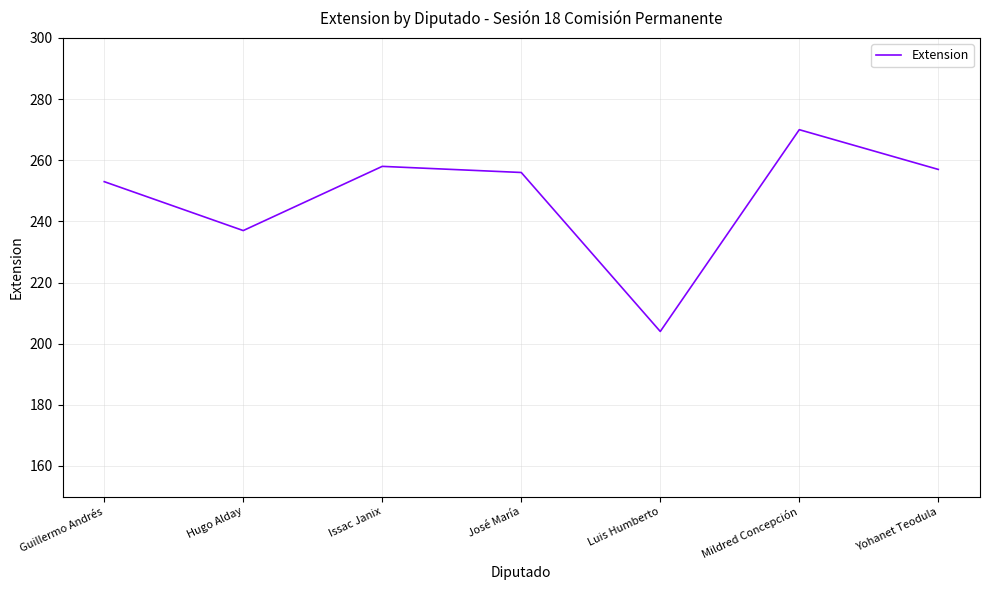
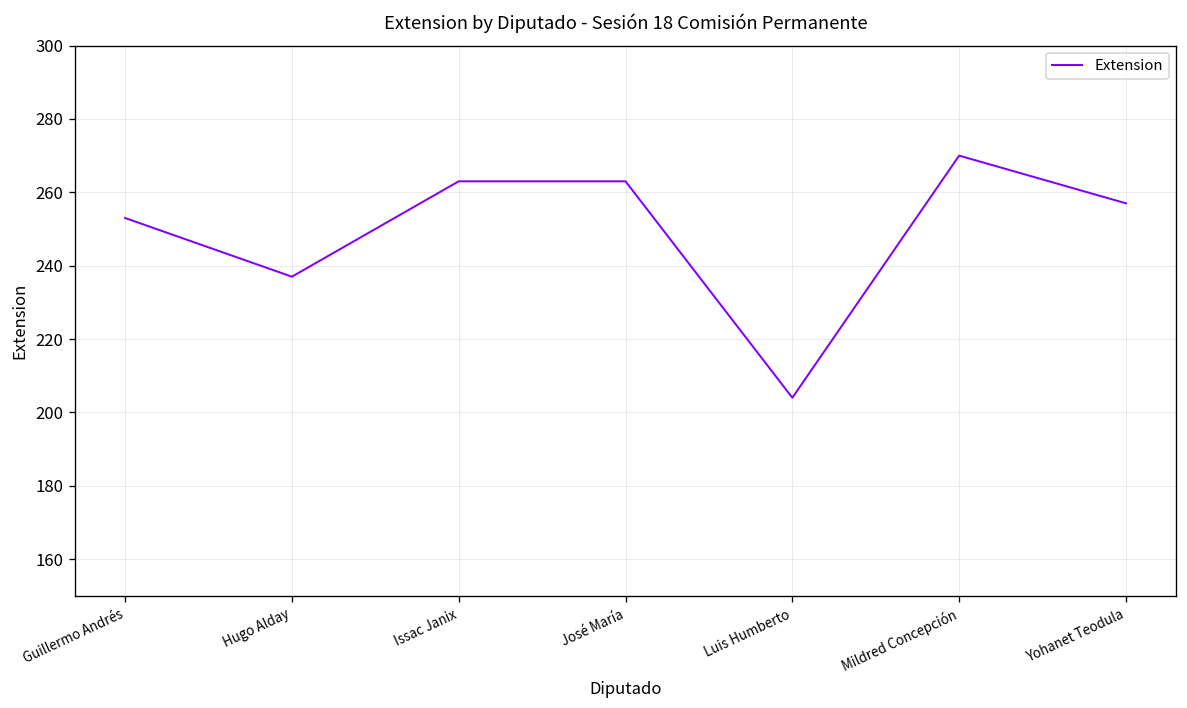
Issac Janix: 258 -> 263
José María: 256 -> 263
